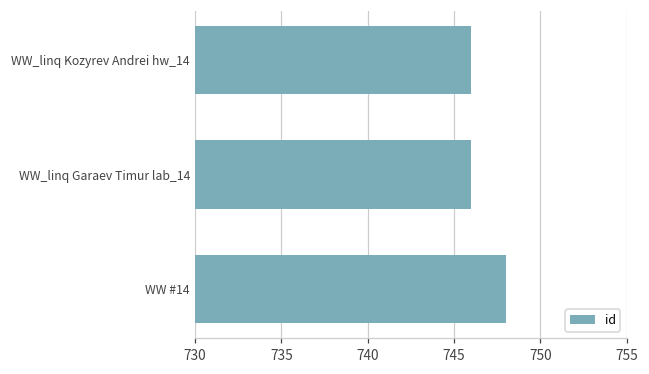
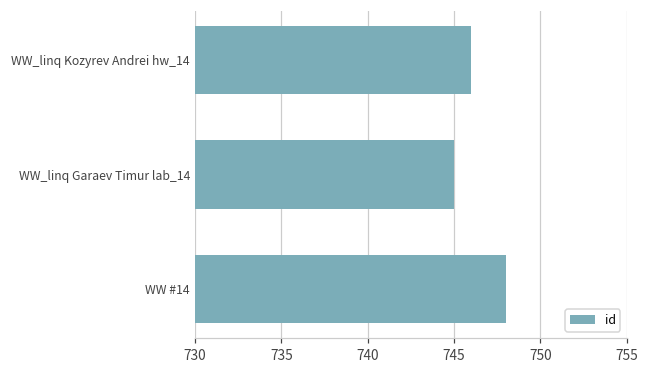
WW_linq Garaev Timur lab_14: 746 -> 745
